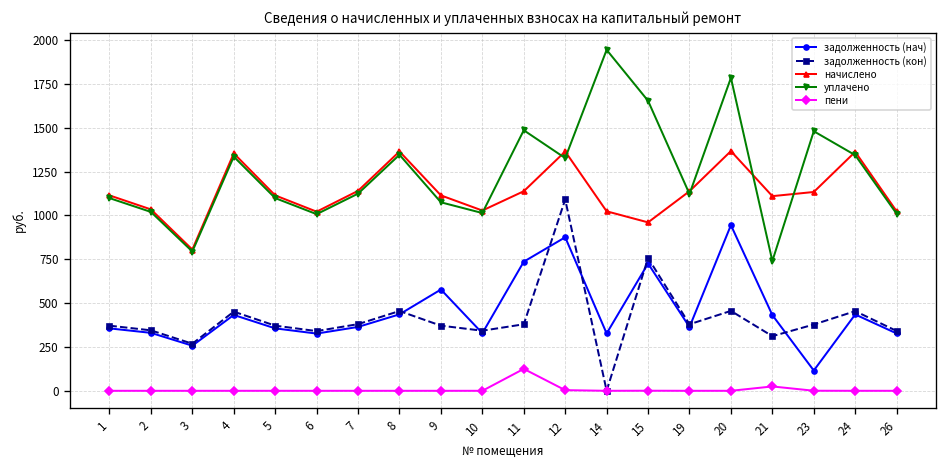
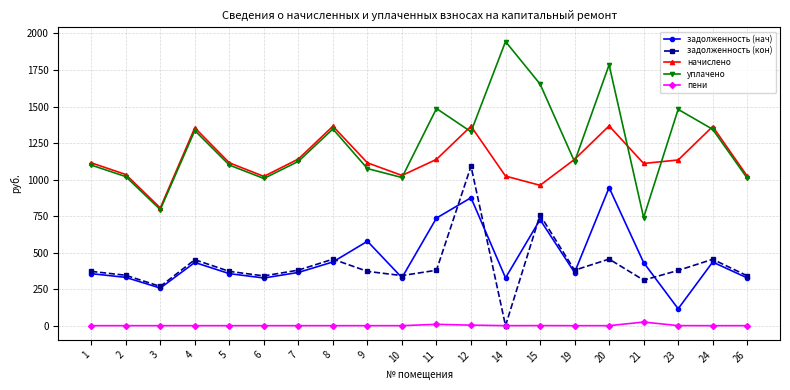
пени, 11: 130 -> 10
